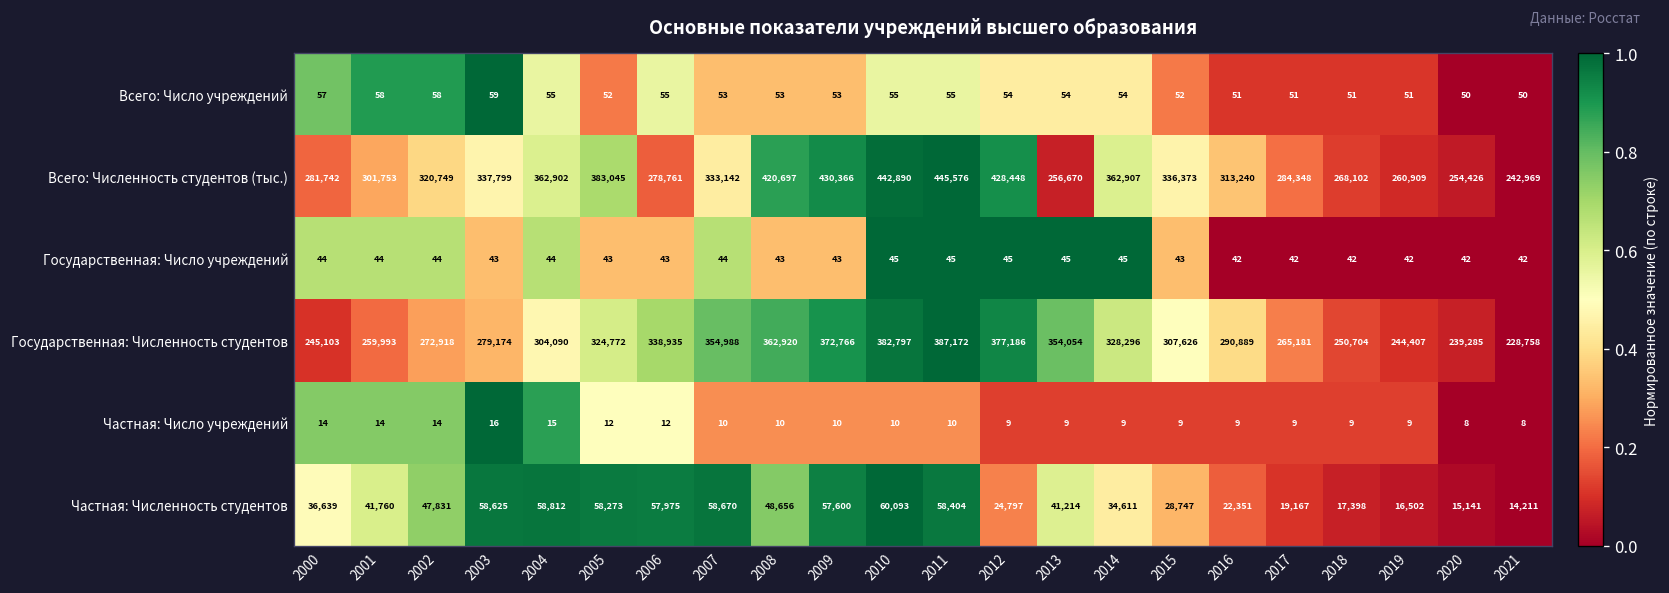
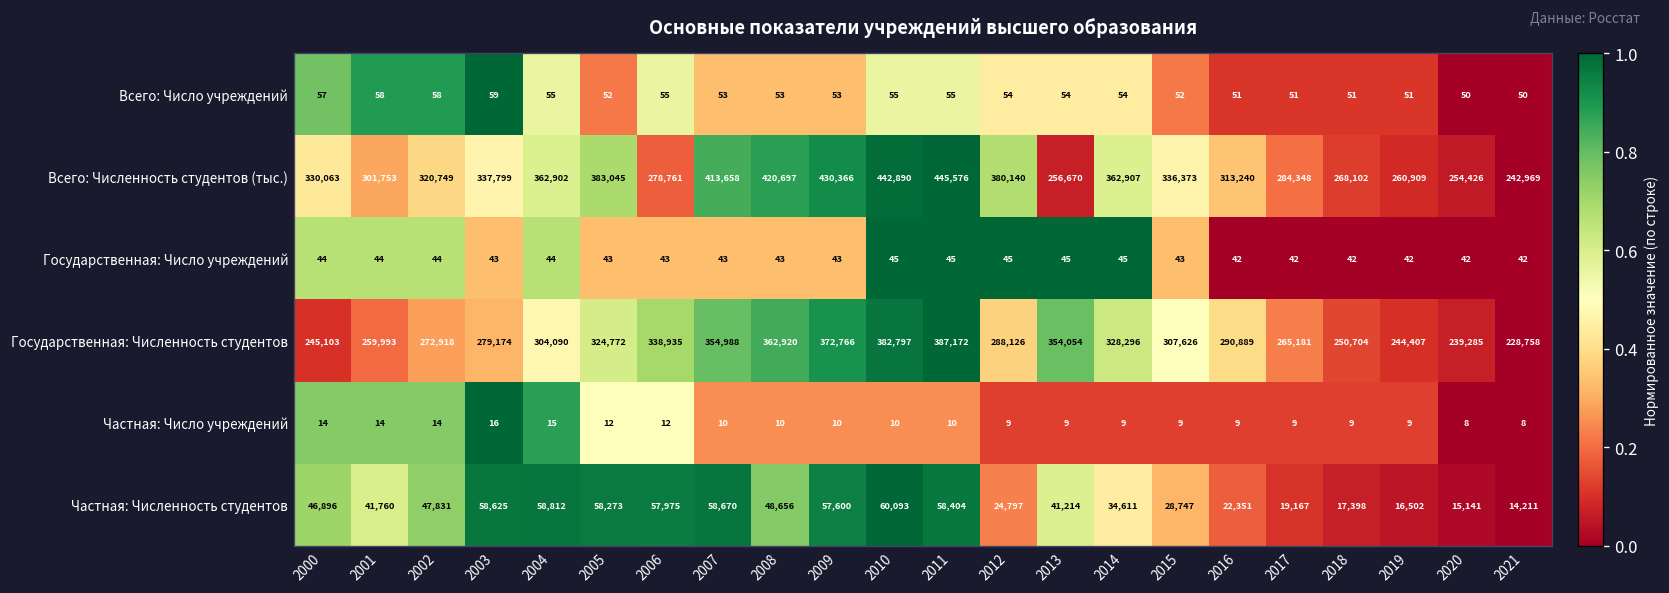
Всего: Численность студентов (тыс.), 2000: 281,742 -> 330,063
Всего: Численность студентов (тыс.), 2007: 333,142 -> 413,658
Всего: Численность студентов (тыс.), 2012: 428,448 -> 380,140
Государственная: Число учреждений, 2007: 44 -> 43
Государственная: Численность студентов, 2012: 377,186 -> 288,126
Частная: Численность студентов, 2000: 36,639 -> 46,896
